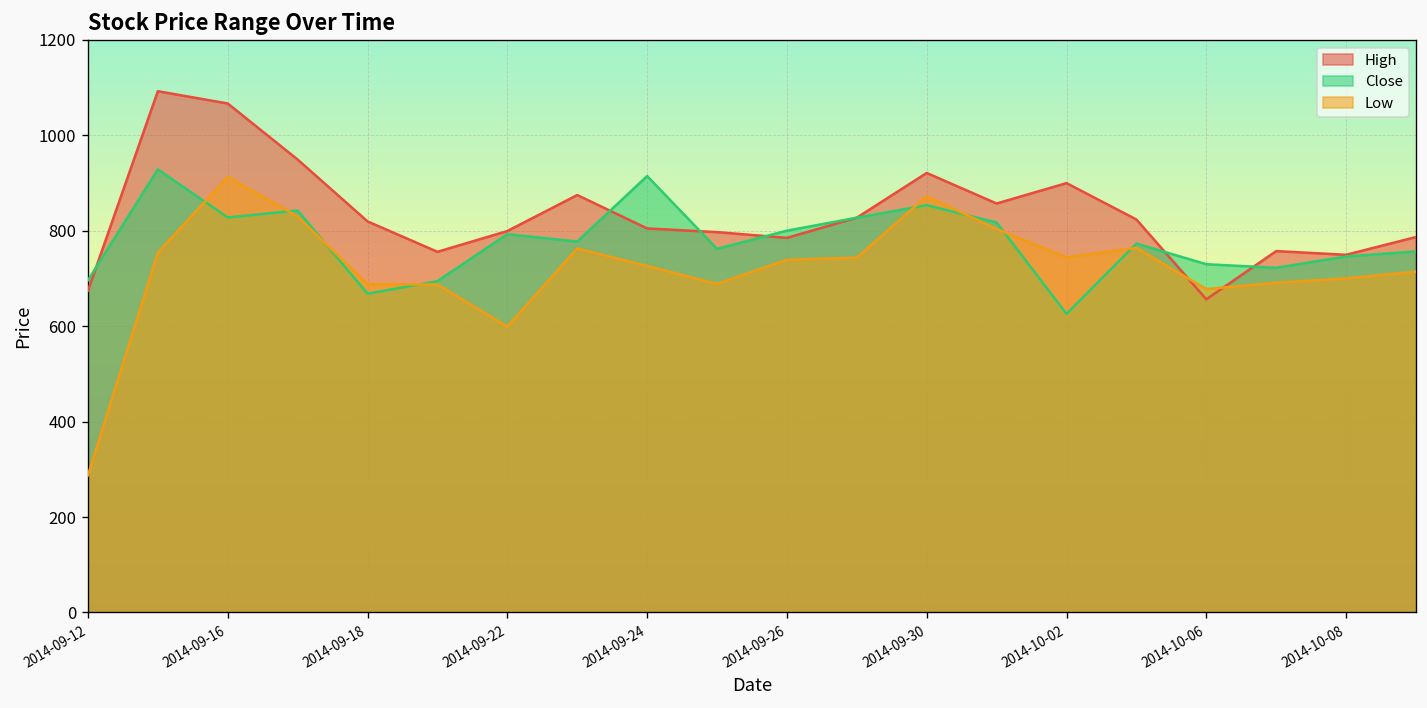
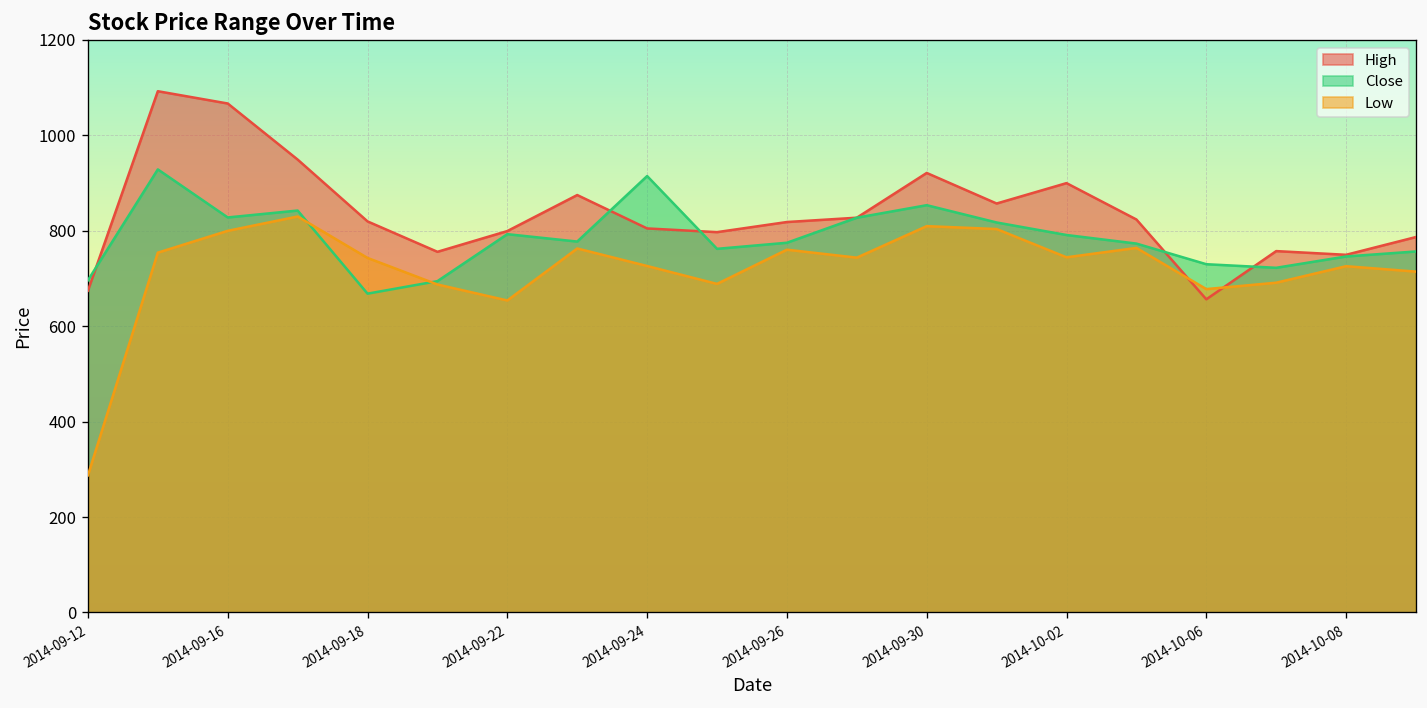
Low, 2014-09-16: 910 -> 800
Low, 2014-09-18: 690 -> 740
Low, 2014-09-22: 600 -> 650
High, 2014-09-26: 790 -> 820
Close, 2014-09-26: 800 -> 780
Low, 2014-09-26: 740 -> 760
Low, 2014-09-30: 870 -> 810
Close, 2014-10-02: 630 -> 790
Low, 2014-10-08: 700 -> 730
